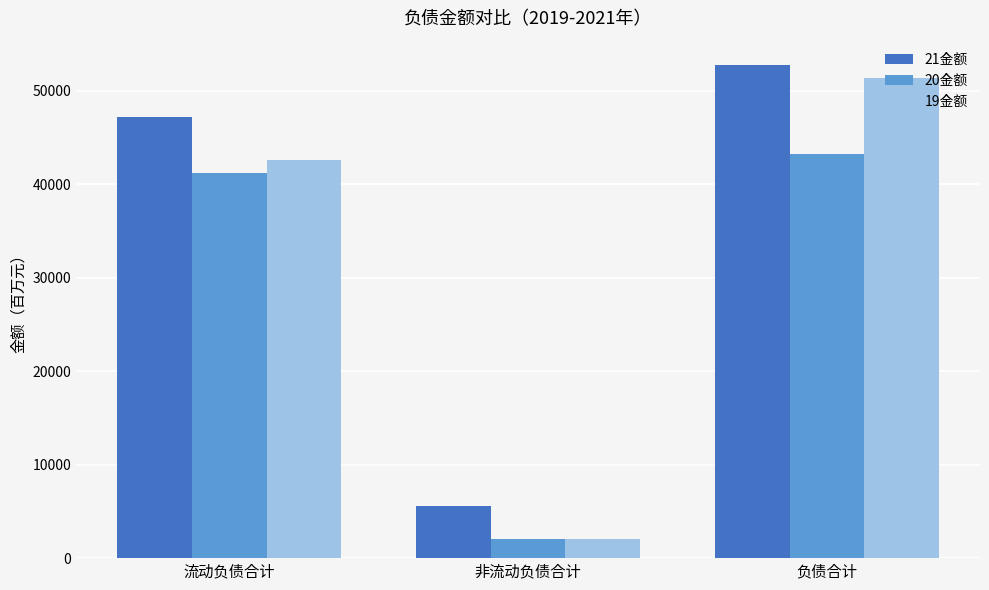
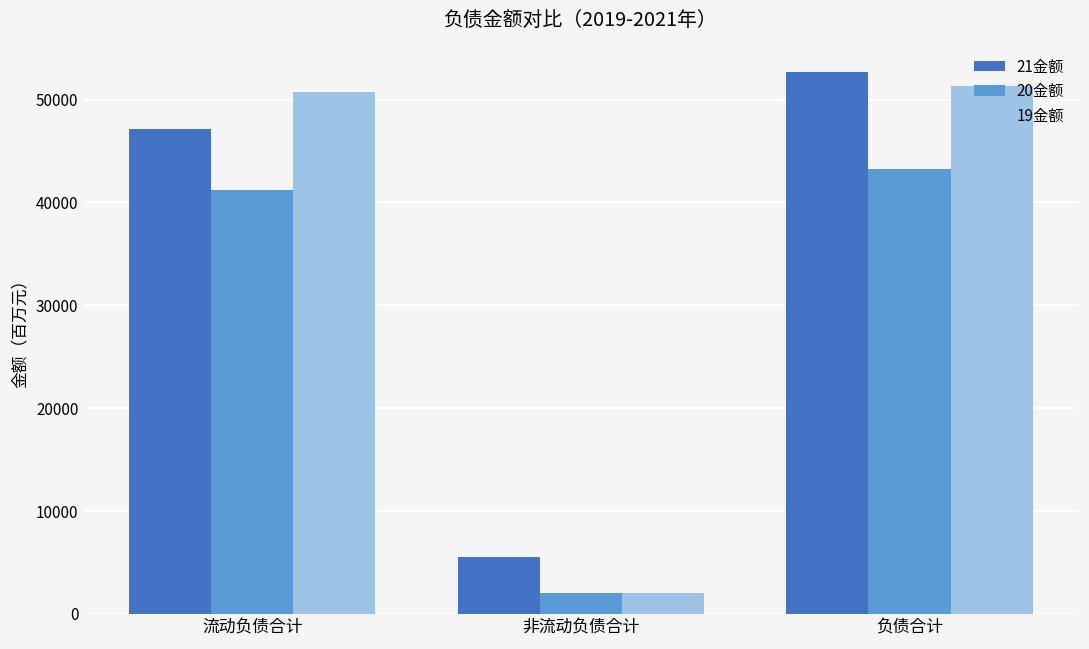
19金额, 流动负债合计: 43000 -> 51000
